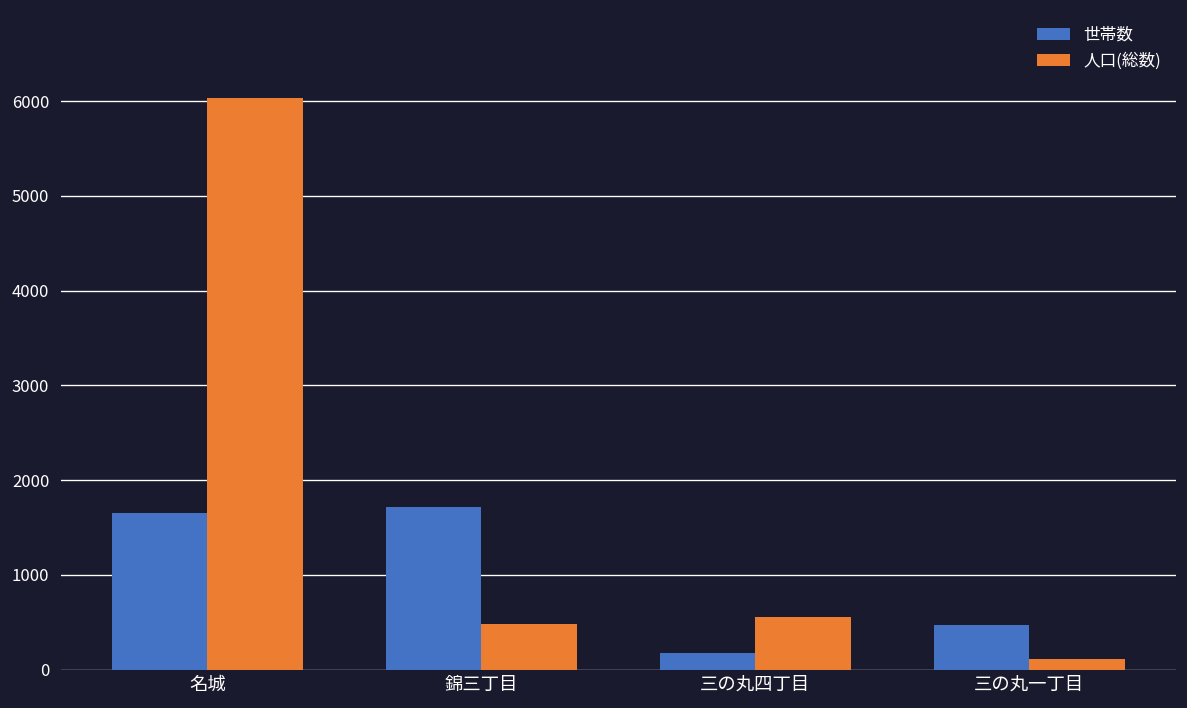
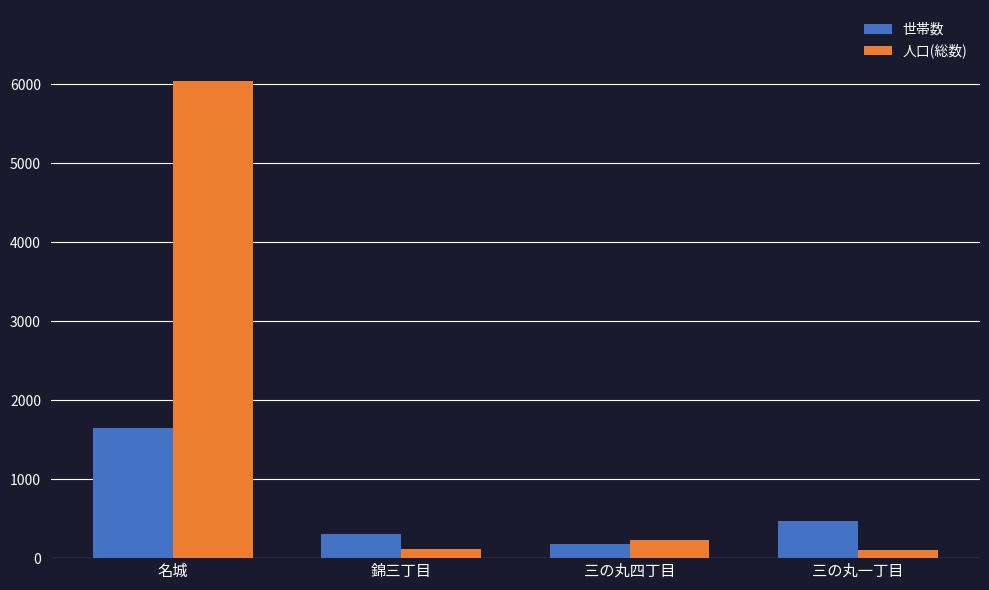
世帯数, 錦三丁目: 1700 -> 300
人口(総数), 錦三丁目: 500 -> 100
人口(総数), 三の丸四丁目: 600 -> 200
